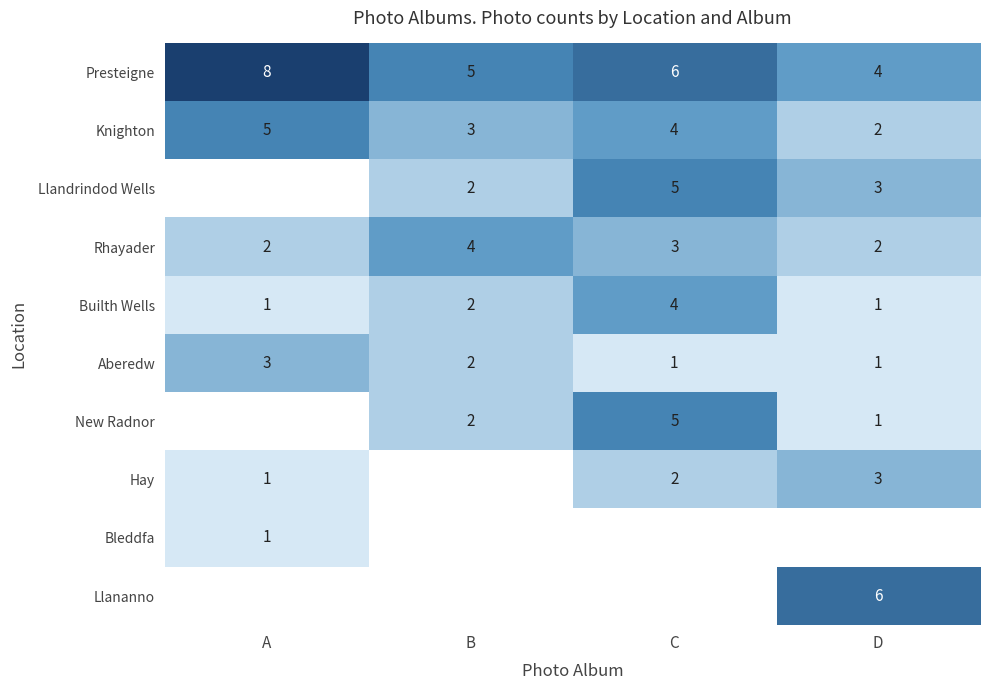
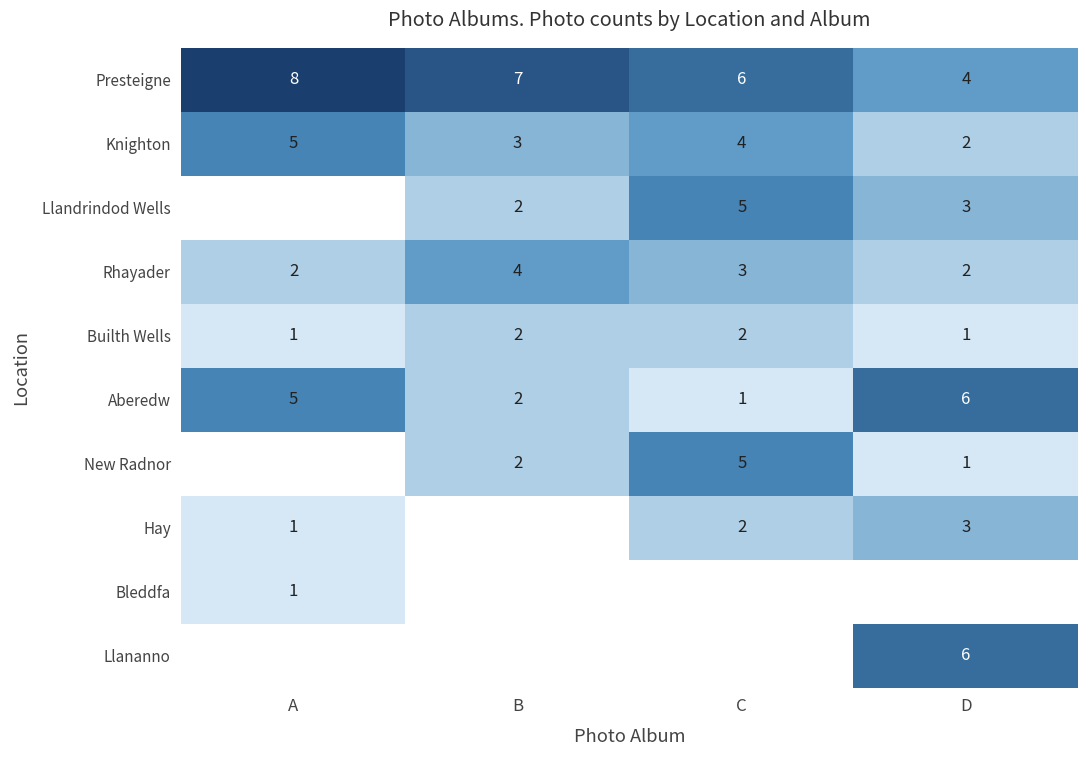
Presteigne, B: 5 -> 7
Builth Wells, C: 4 -> 2
Aberedw, A: 3 -> 5
Aberedw, D: 1 -> 6
